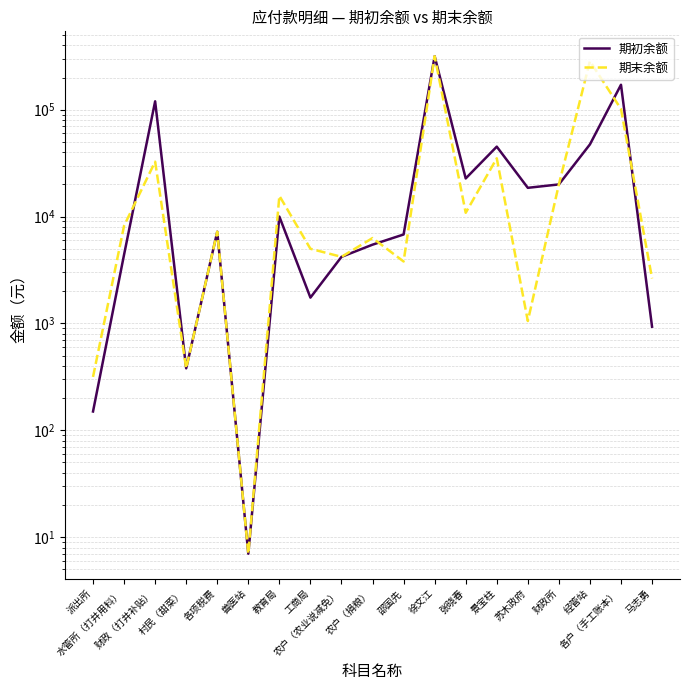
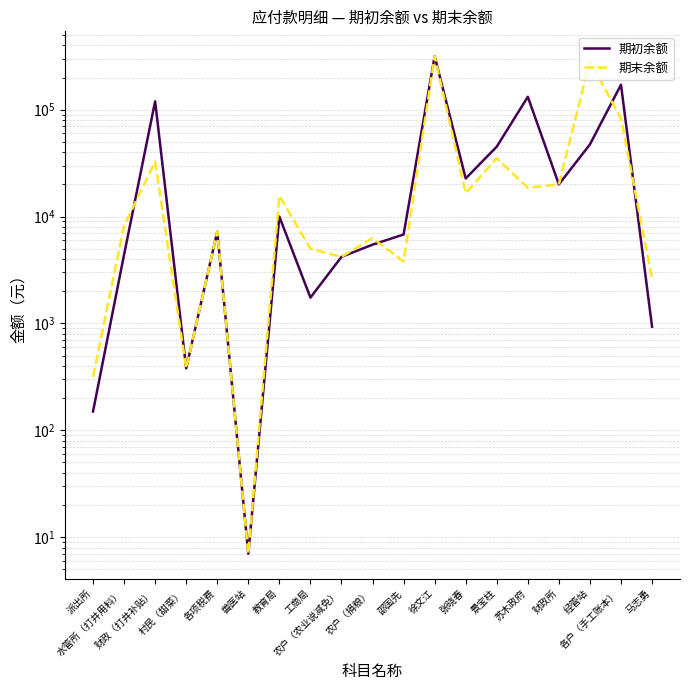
期末余额, 张晓春: 11000 -> 17000
期初余额, 苏木政府: 19000 -> 130000
期末余额, 苏木政府: 1100 -> 19000
期末余额, 各户（手工账本）: 100000 -> 80000
